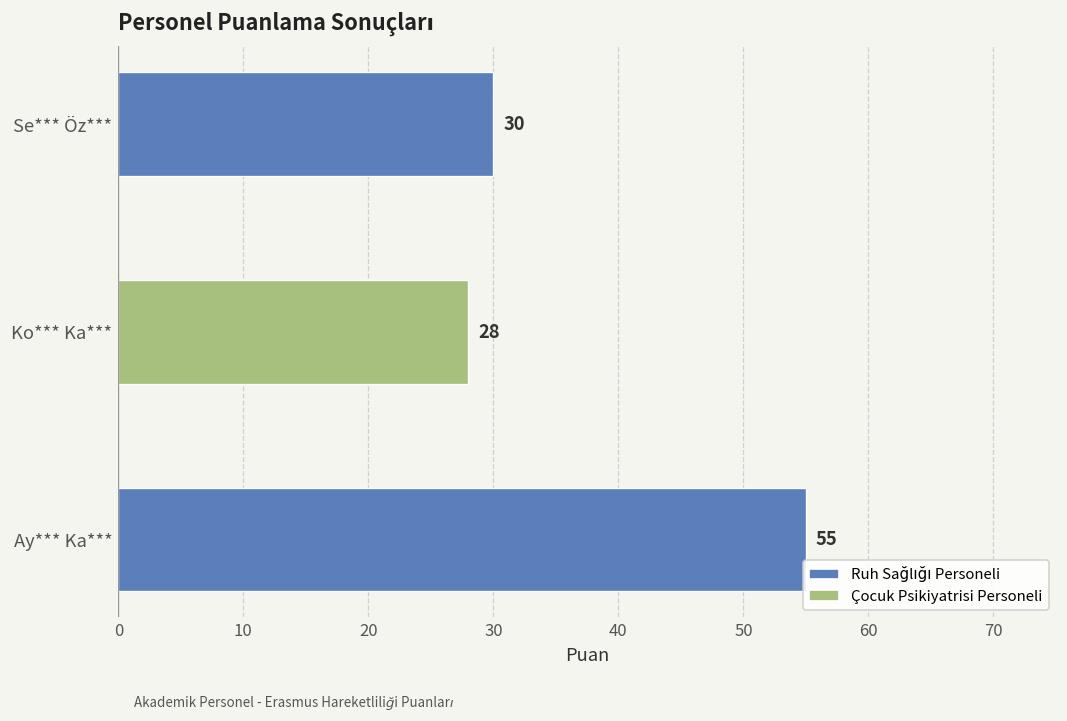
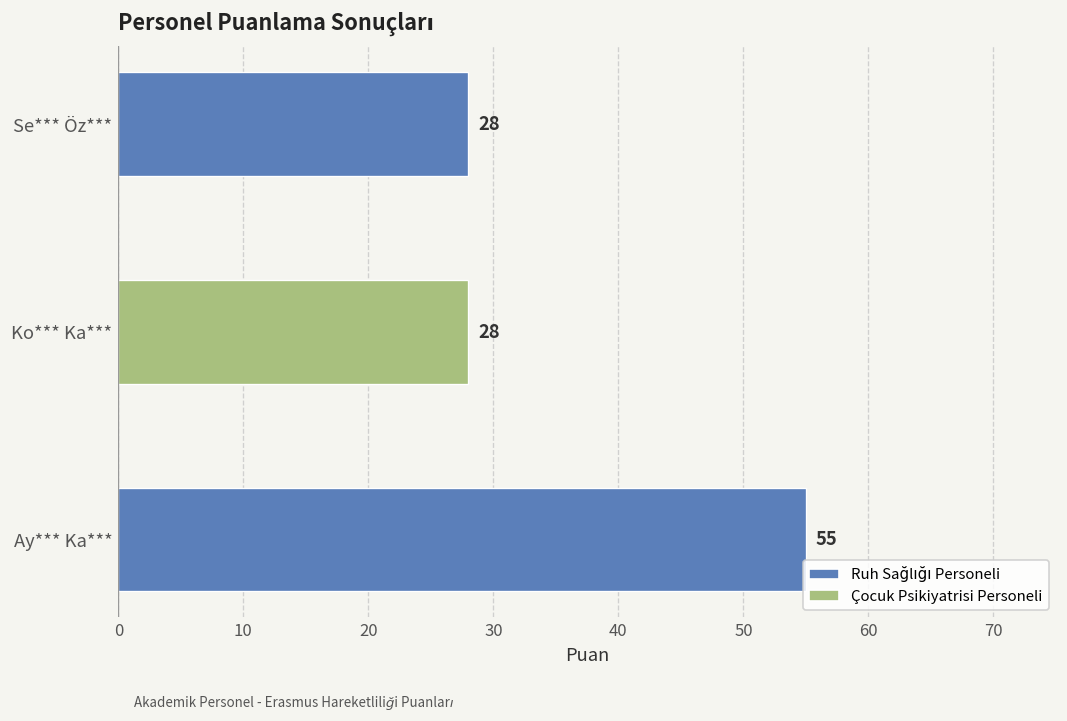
Se*** Öz***: 30 -> 28
